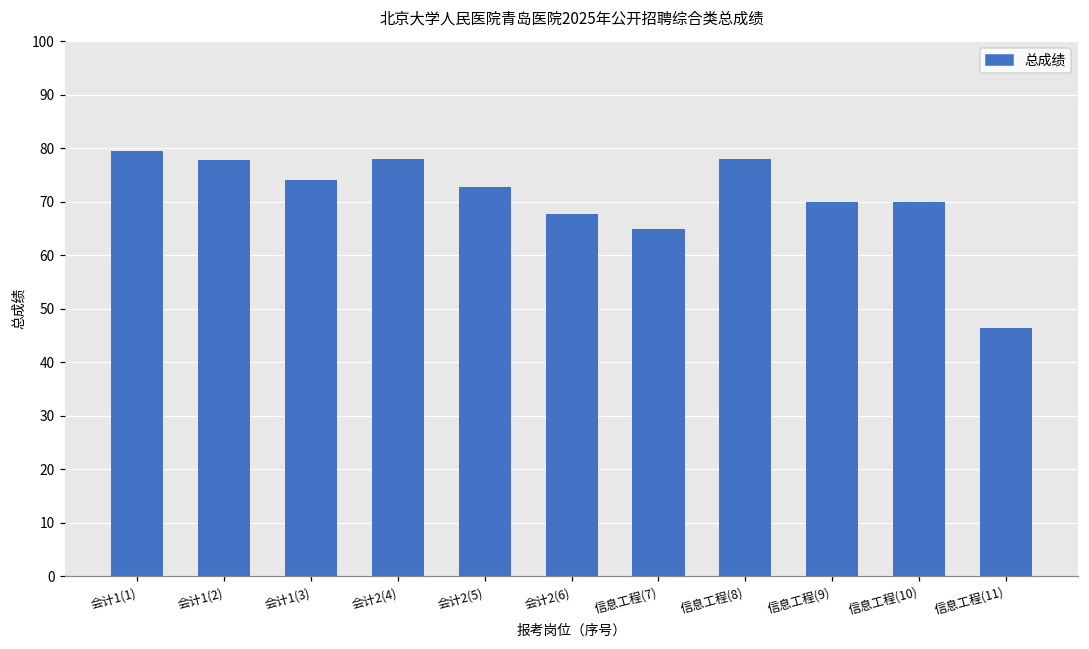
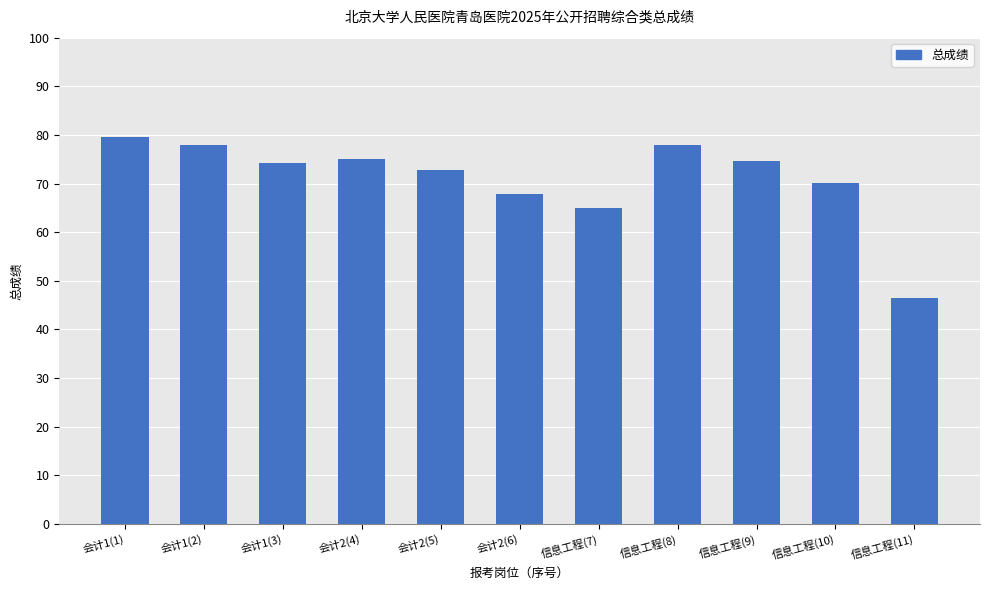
会计2(4): 78 -> 75
信息工程(9): 70 -> 75
